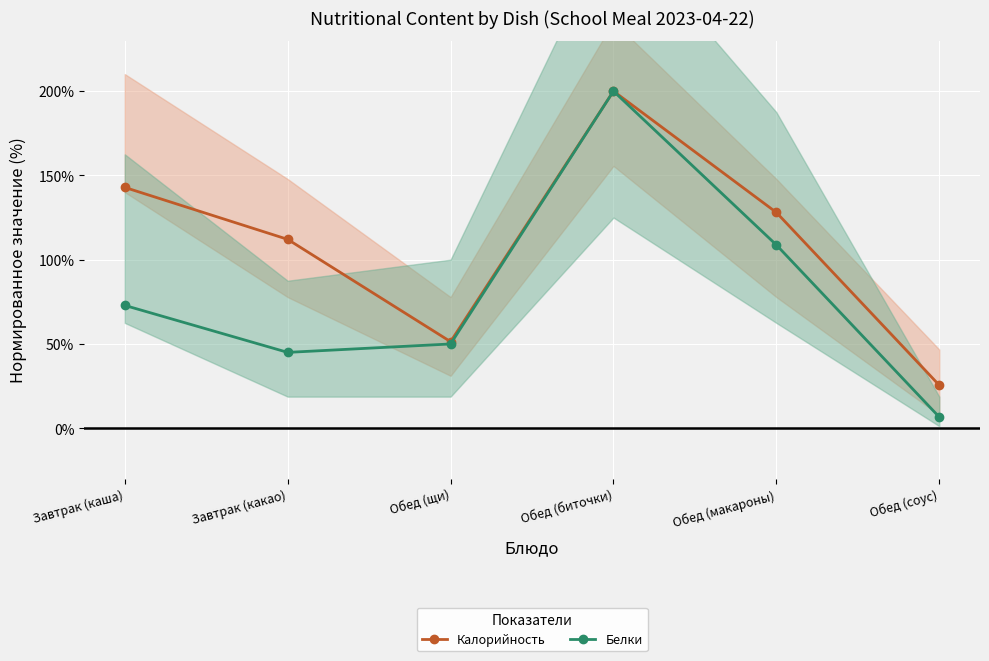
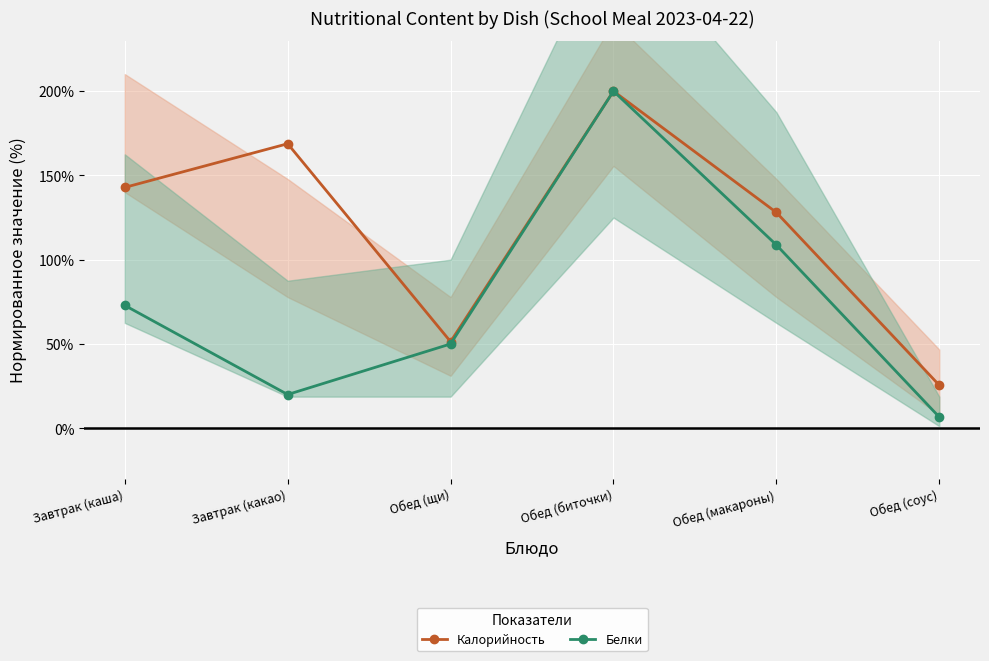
Калорийность, Завтрак (какао): 112% -> 169%
Белки, Завтрак (какао): 45% -> 20%
